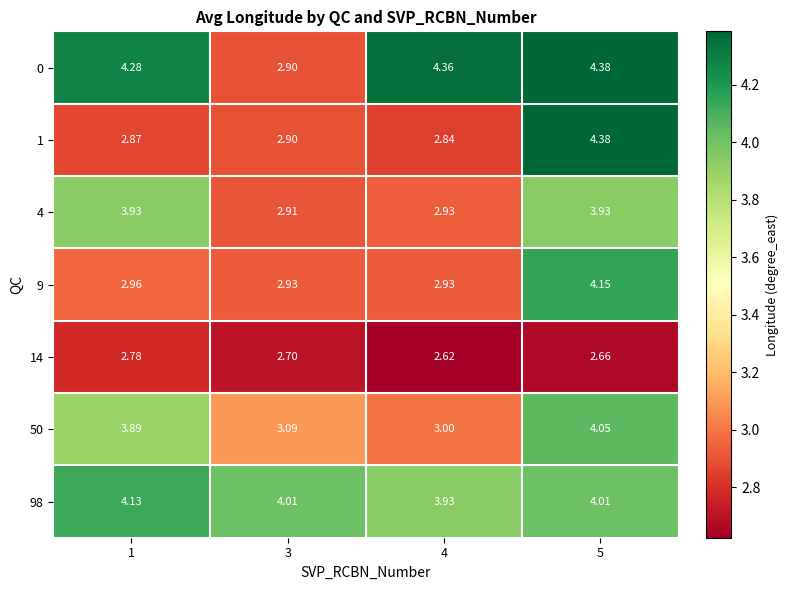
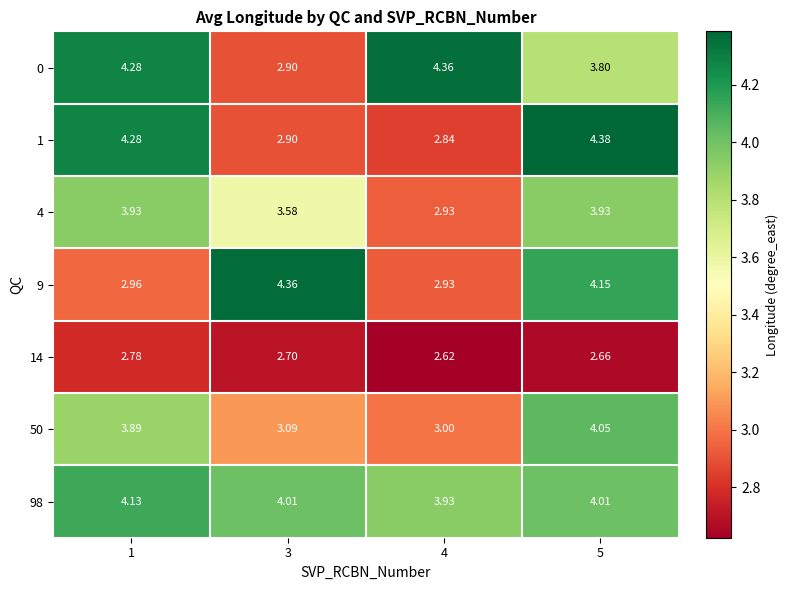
0, 5: 4.38 -> 3.80
1, 1: 2.87 -> 4.28
4, 3: 2.91 -> 3.58
9, 3: 2.93 -> 4.36
